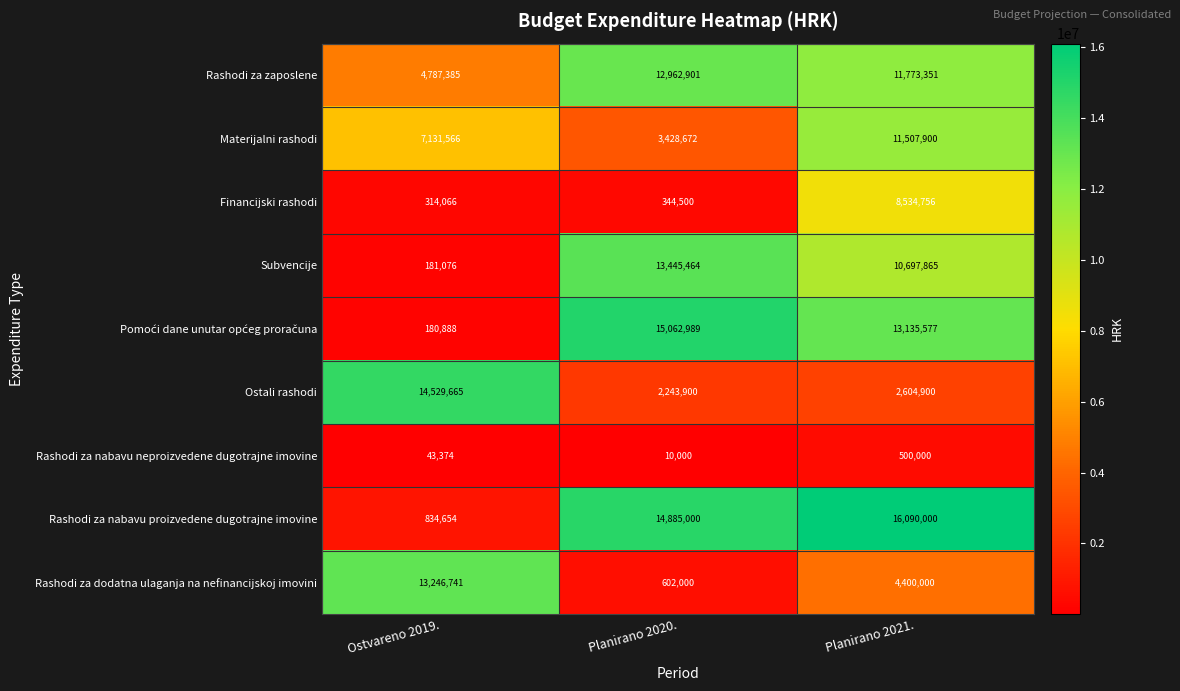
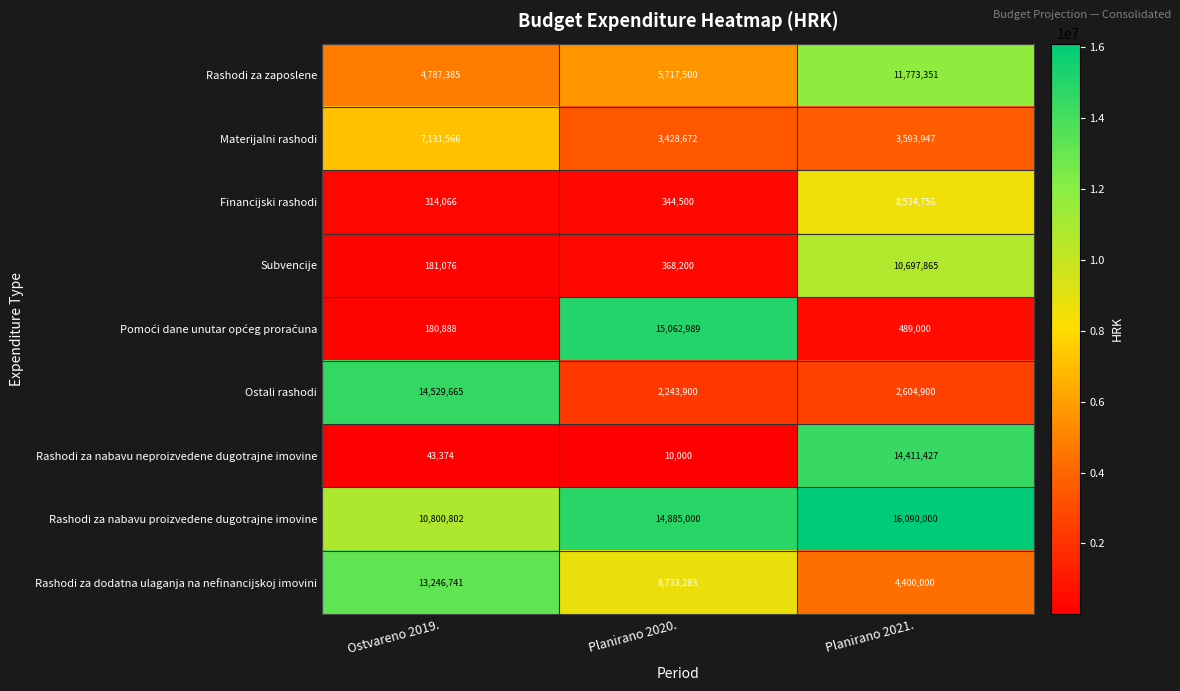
Rashodi za zaposlene, Planirano 2020.: 12,962,901 -> 5,717,500
Materijalni rashodi, Planirano 2021.: 11,507,900 -> 3,593,947
Subvencije, Planirano 2020.: 13,445,464 -> 368,200
Pomoći dane unutar općeg proračuna, Planirano 2021.: 13,135,577 -> 489,000
Rashodi za nabavu neproizvedene dugotrajne imovine, Planirano 2021.: 500,000 -> 14,411,427
Rashodi za nabavu proizvedene dugotrajne imovine, Ostvareno 2019.: 834,654 -> 10,800,802
Rashodi za dodatna ulaganja na nefinancijskoj imovini, Planirano 2020.: 602,000 -> 8,733,283
